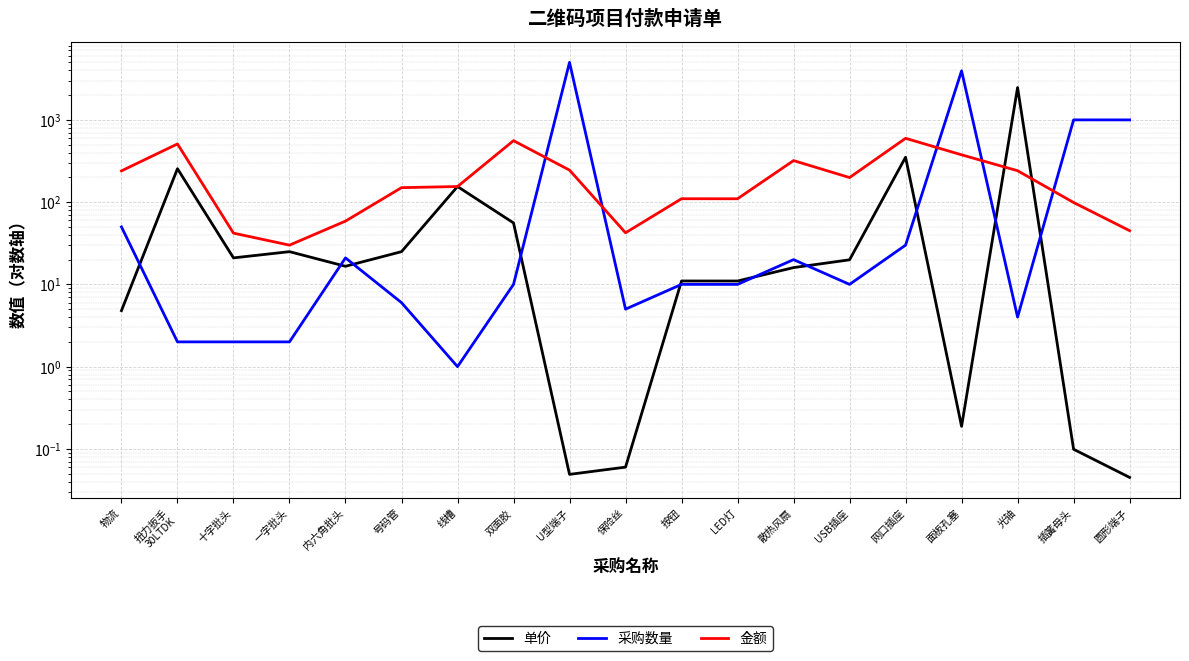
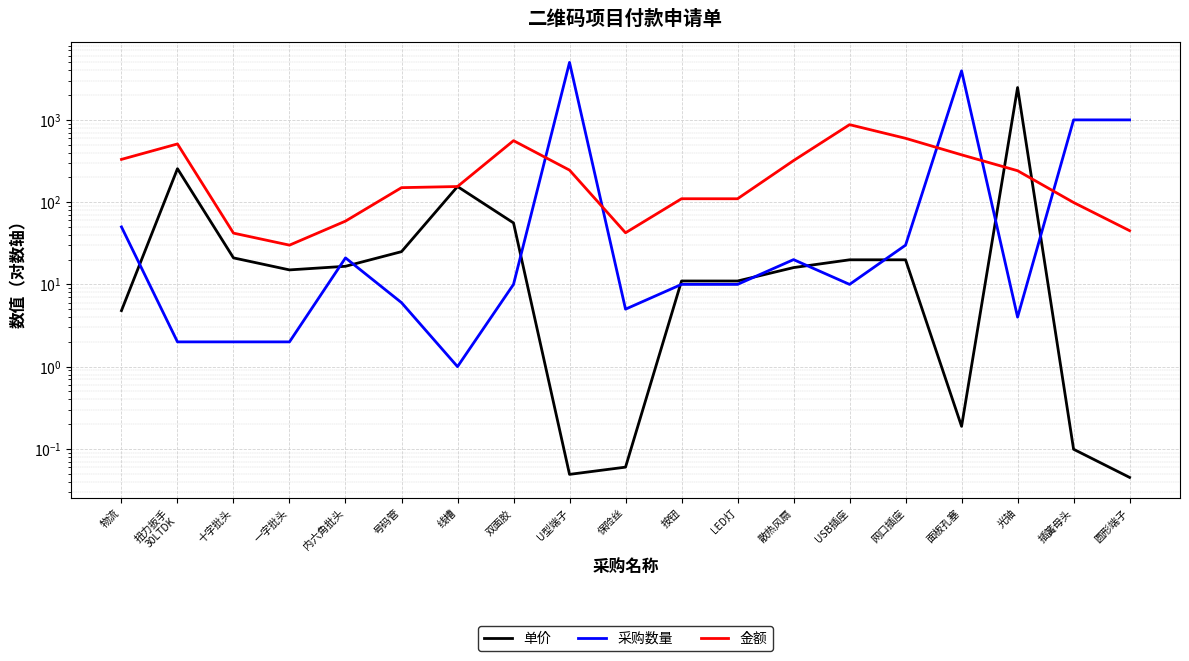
金额, 物流: 240 -> 330
单价, 一字批头: 25 -> 15
金额, USB插座: 200 -> 900
单价, 网口插座: 350 -> 20
